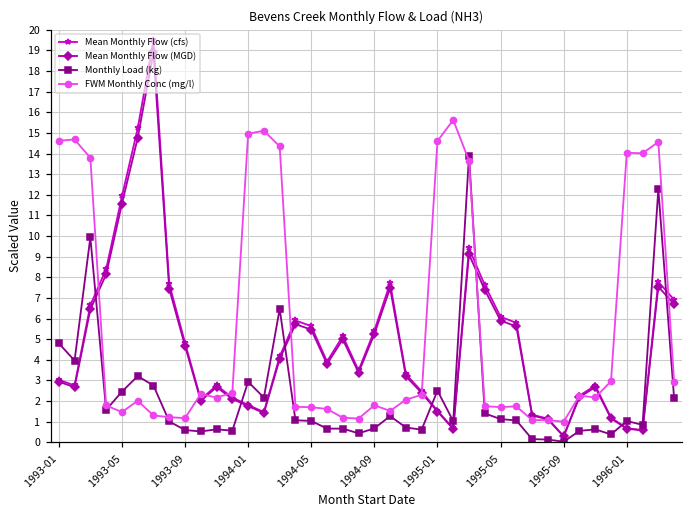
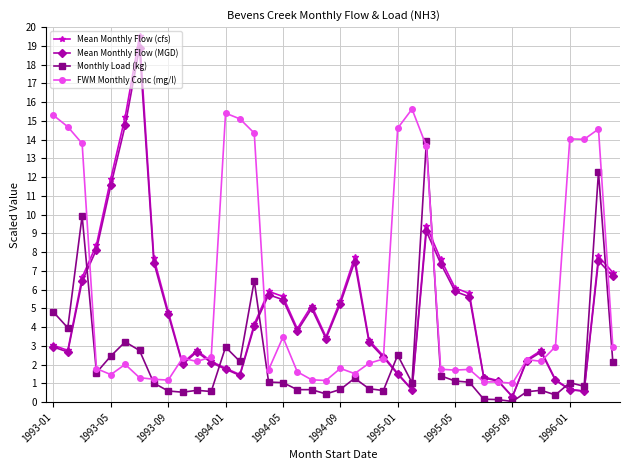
FWM Monthly Conc (mg/l), 1993-01: 14.6 -> 15.3
FWM Monthly Conc (mg/l), 1994-01: 15.0 -> 15.4
FWM Monthly Conc (mg/l), 1994-05: 1.7 -> 3.5
